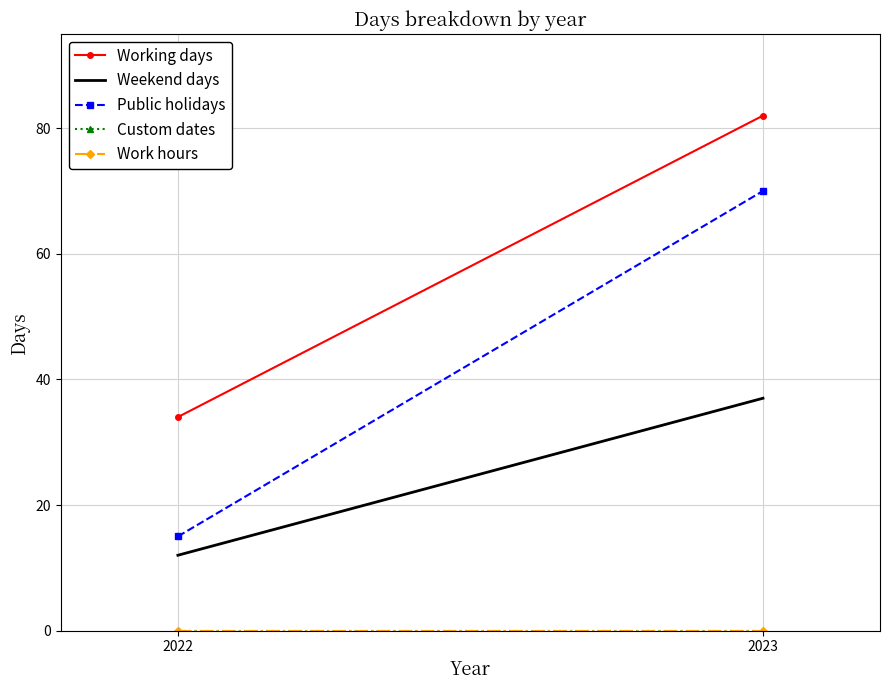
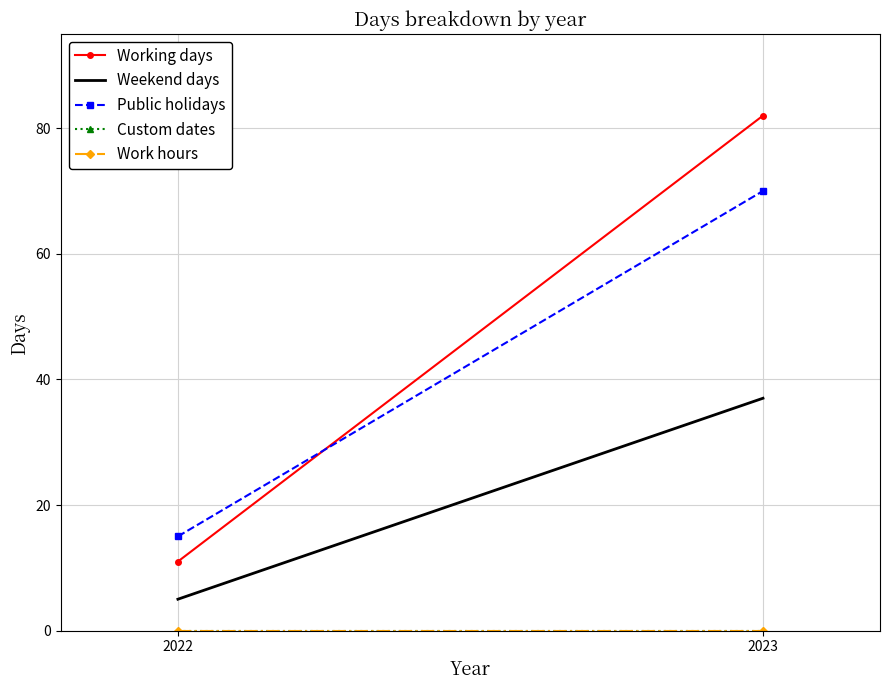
Working days, 2022: 34 -> 11
Weekend days, 2022: 12 -> 5
